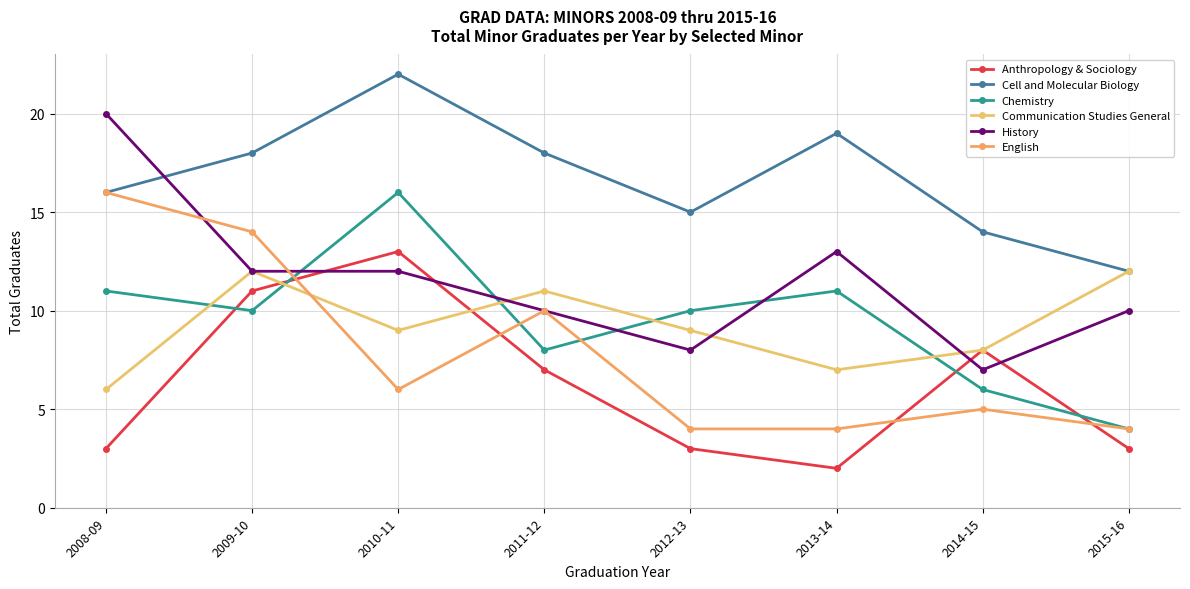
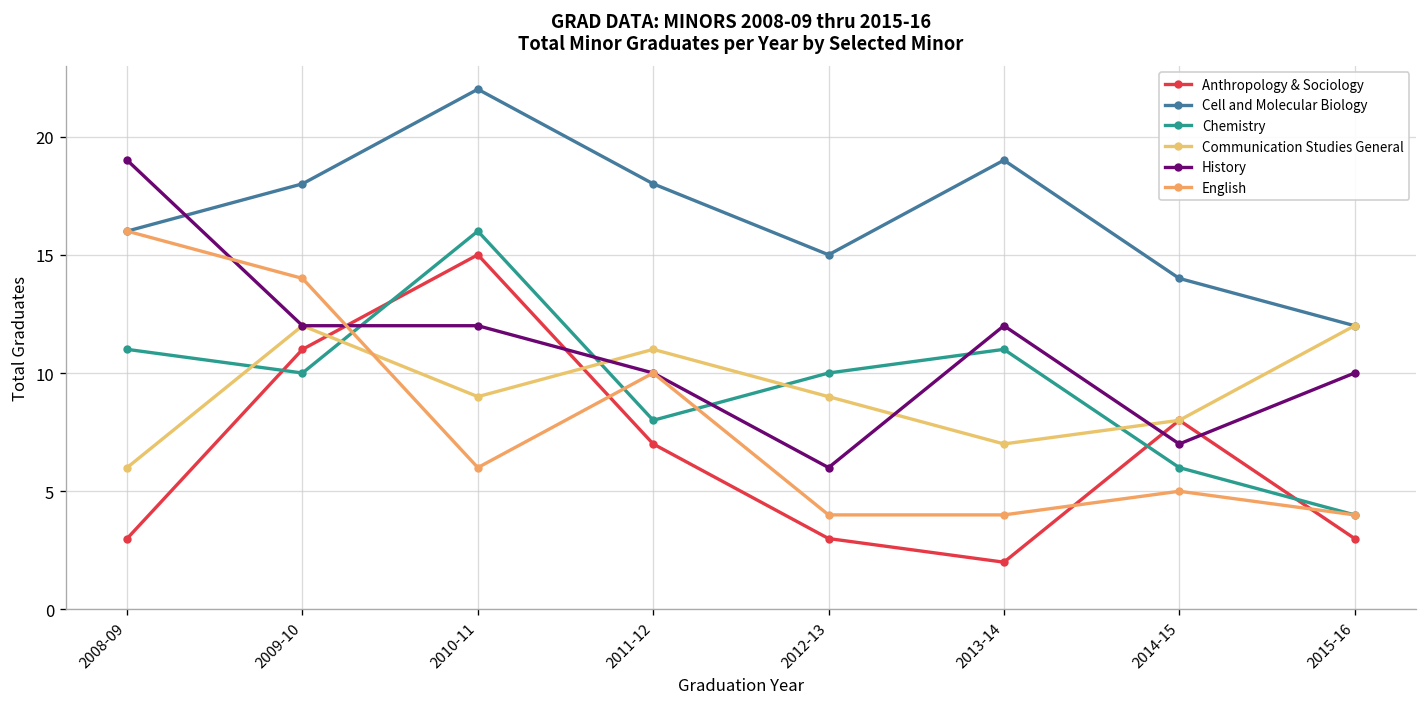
History, 2008-09: 20 -> 19
Anthropology & Sociology, 2010-11: 13 -> 15
History, 2012-13: 8 -> 6
History, 2013-14: 13 -> 12
